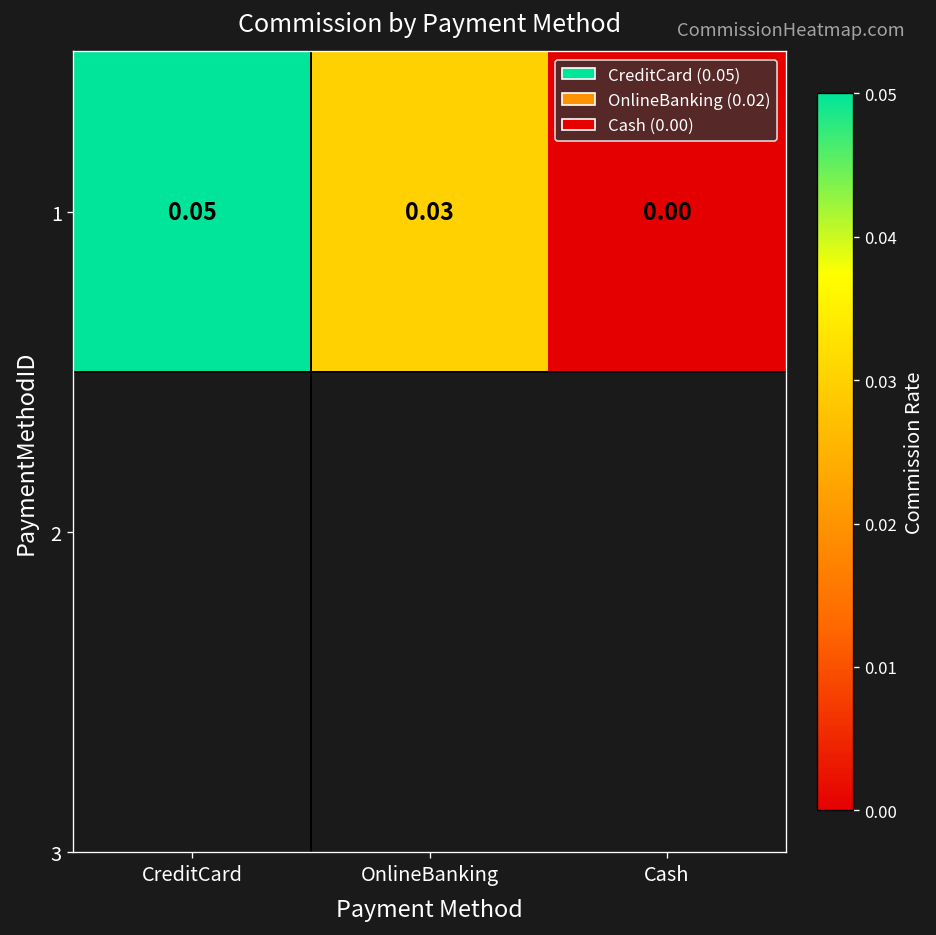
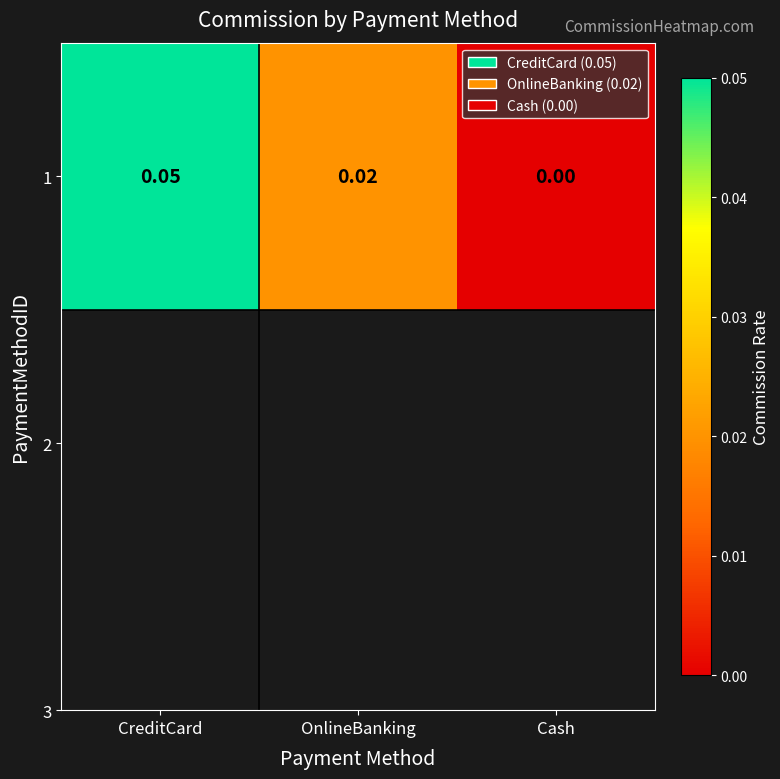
1, OnlineBanking: 0.03 -> 0.02
